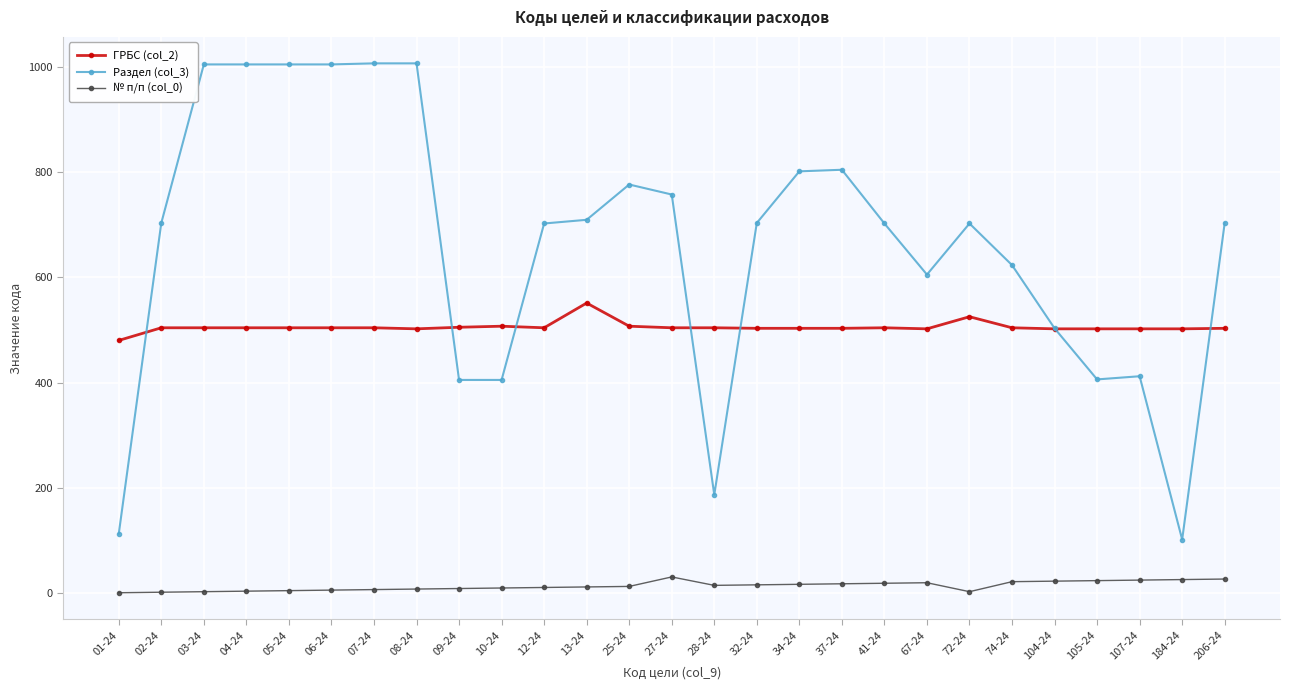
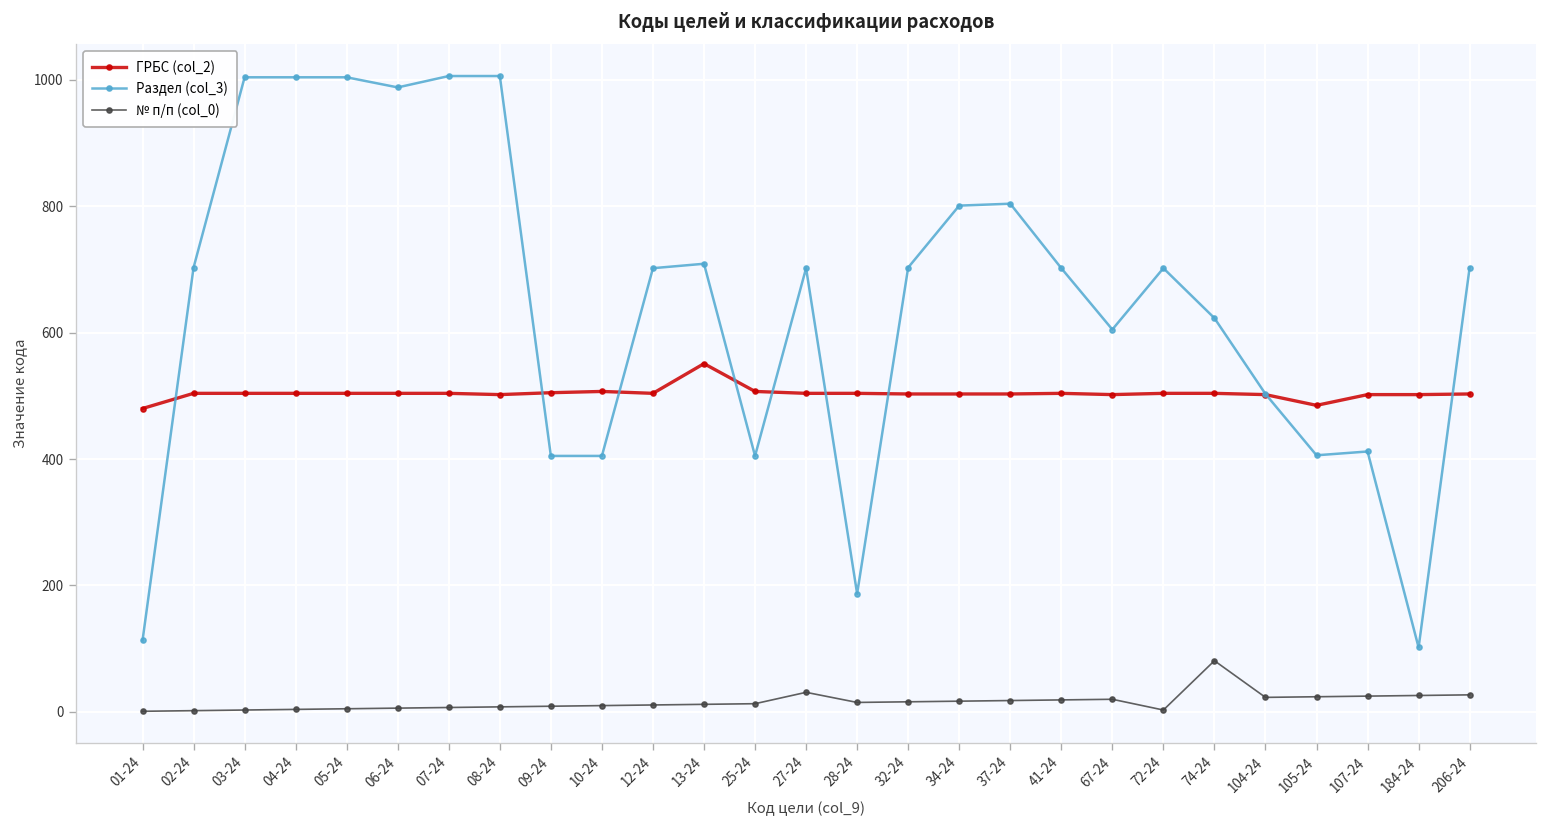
Раздел (col_3), 06-24: 1000 -> 990
Раздел (col_3), 25-24: 780 -> 410
Раздел (col_3), 27-24: 760 -> 700
ГРБС (col_2), 72-24: 530 -> 500
№ п/п (col_0), 74-24: 20 -> 80
ГРБС (col_2), 105-24: 500 -> 490
